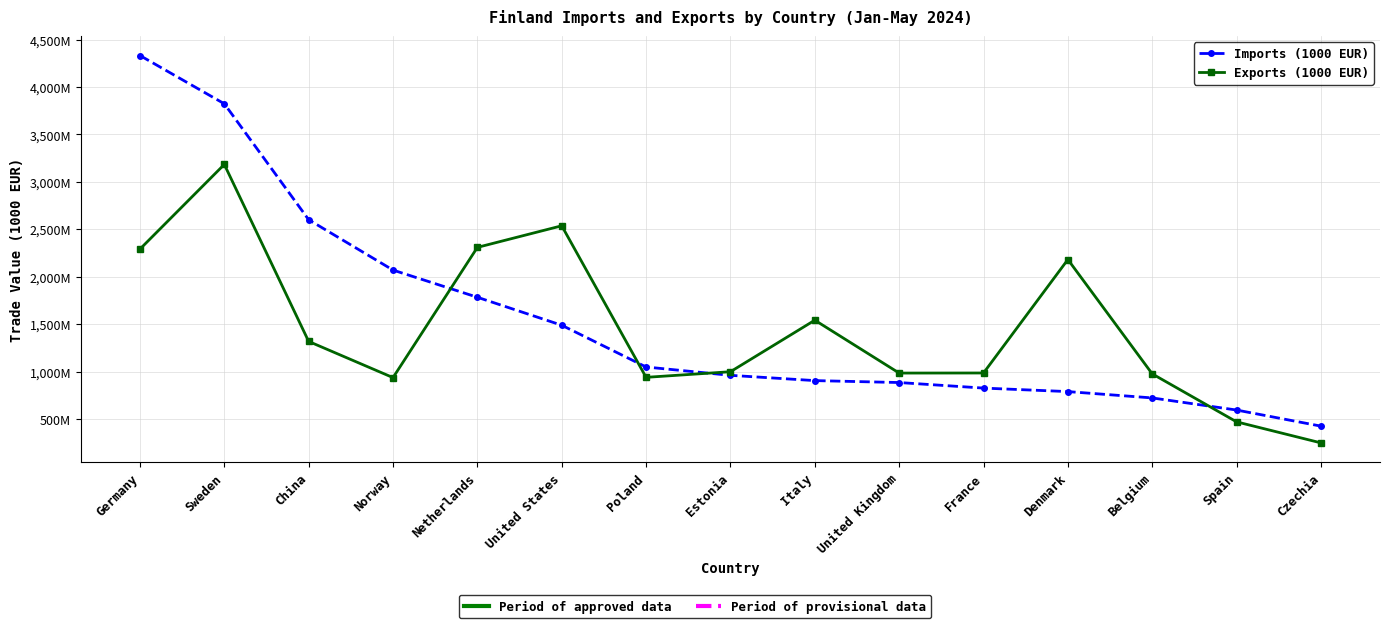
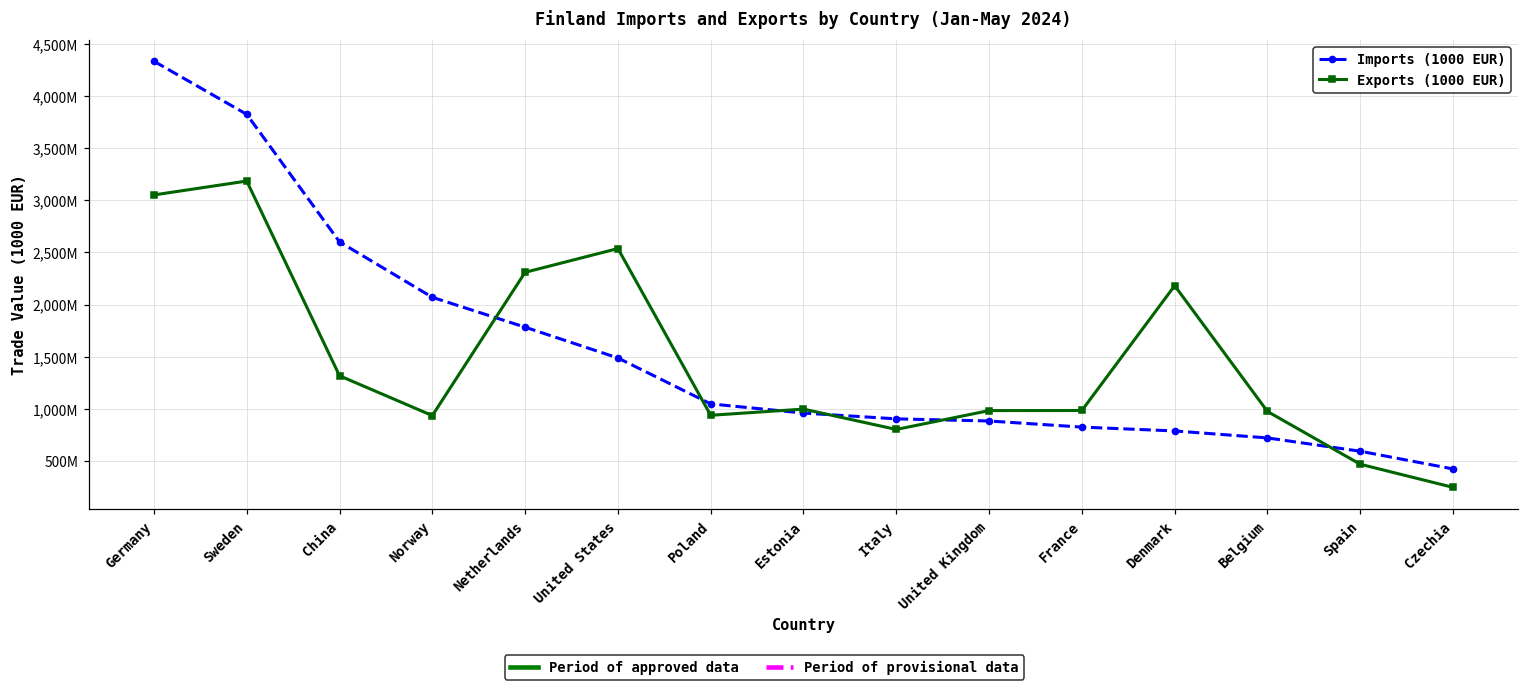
Exports (1000 EUR), Germany: 2,300,000,000 -> 3,100,000,000
Exports (1000 EUR), Italy: 1,500,000,000 -> 800,000,000
